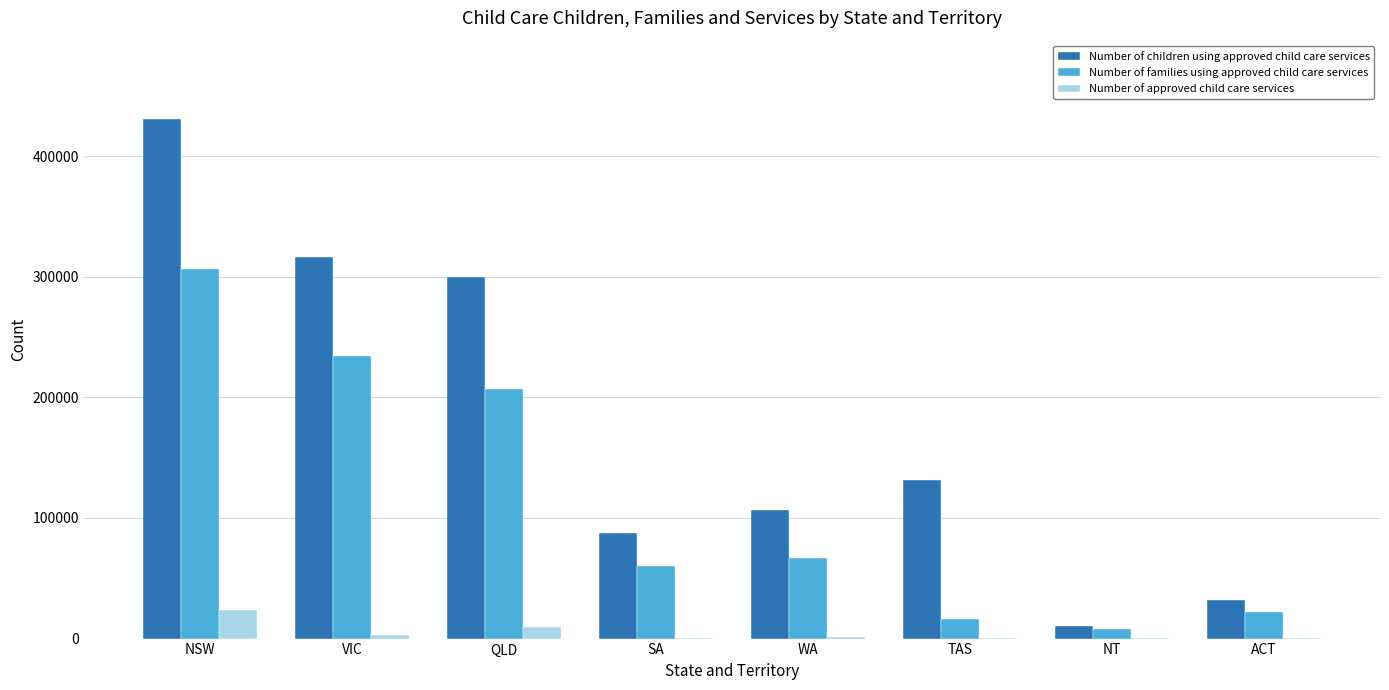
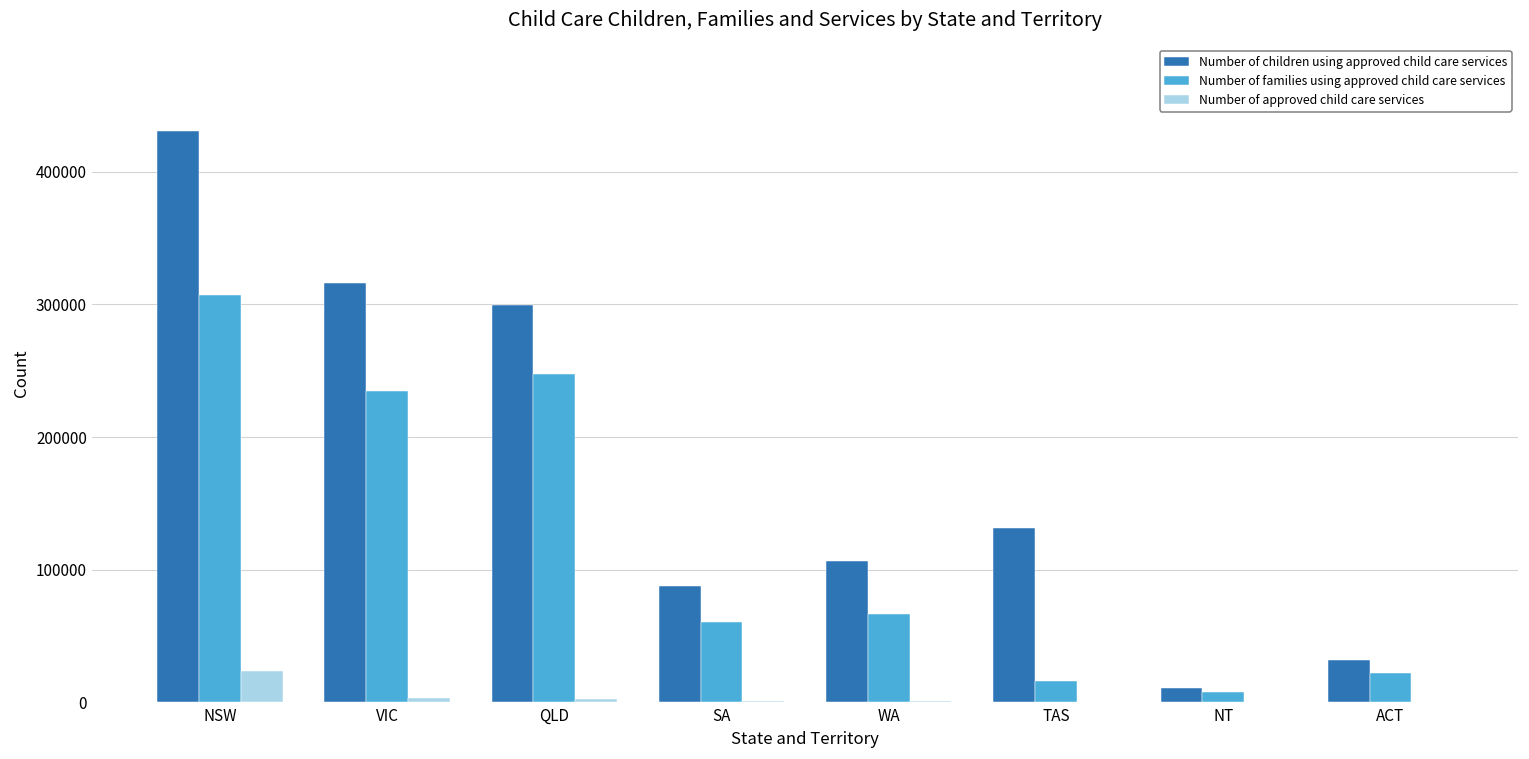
Number of families using approved child care services, QLD: 207000 -> 248000
Number of approved child care services, QLD: 9000 -> 3000
